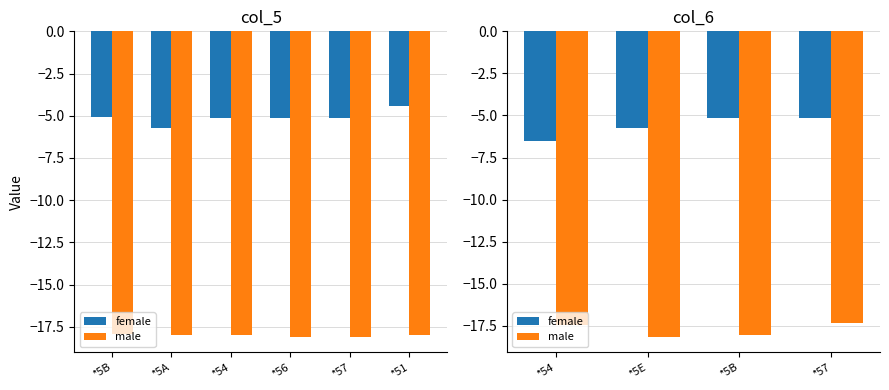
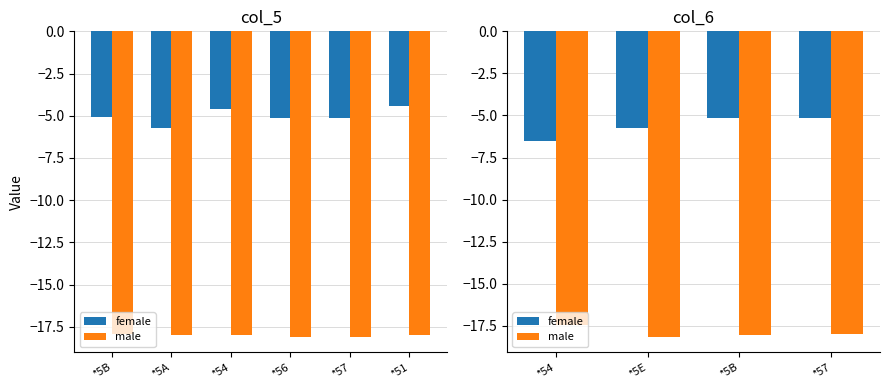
col_5, female, *54: -5.1 -> -4.6
col_6, male, *57: -17.3 -> -18.0
